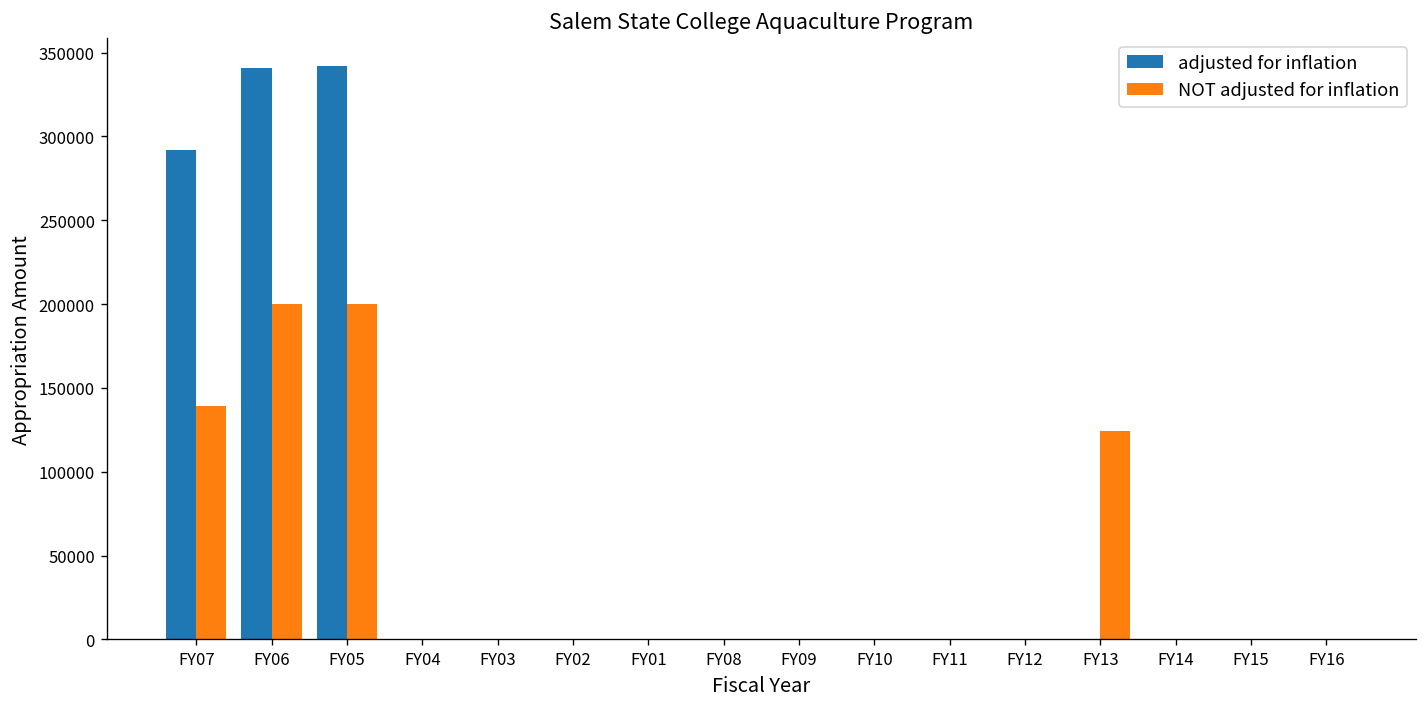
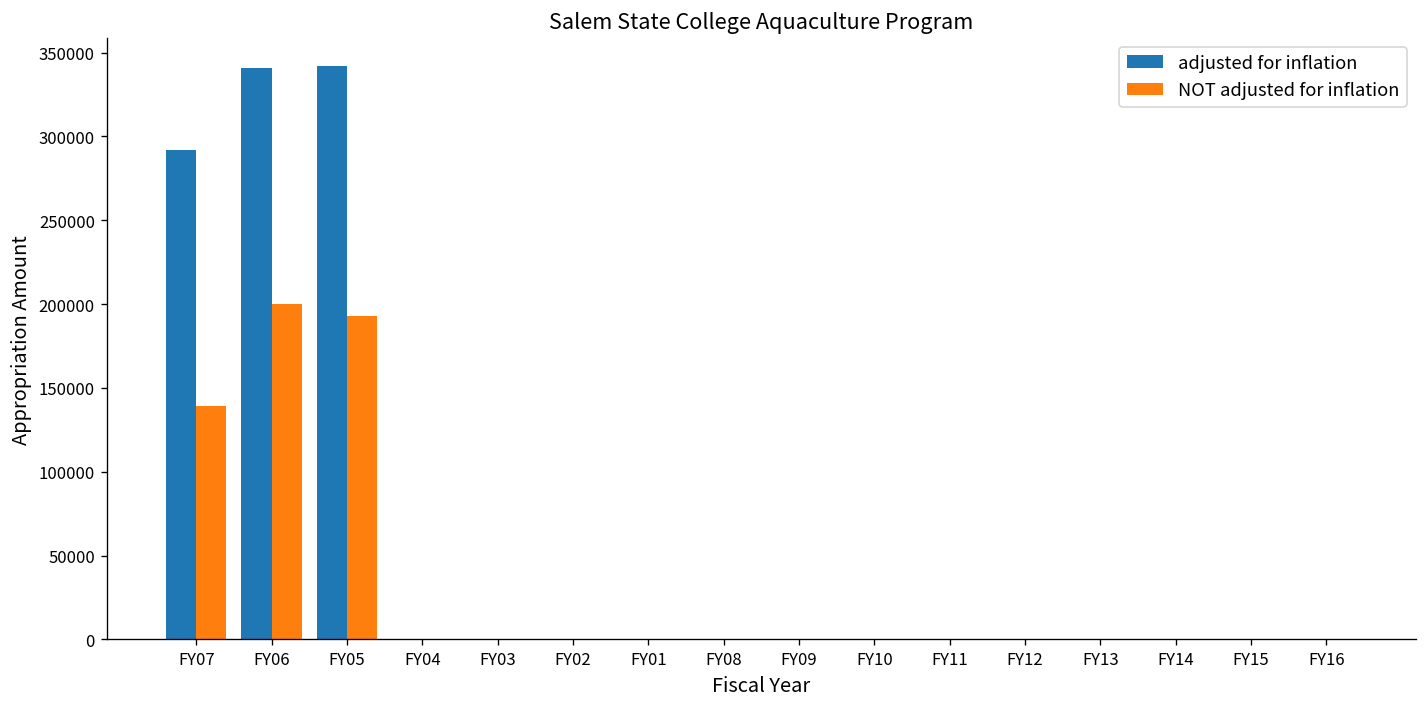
NOT adjusted for inflation, FY05: 200000 -> 193000
NOT adjusted for inflation, FY13: 124000 -> 0
